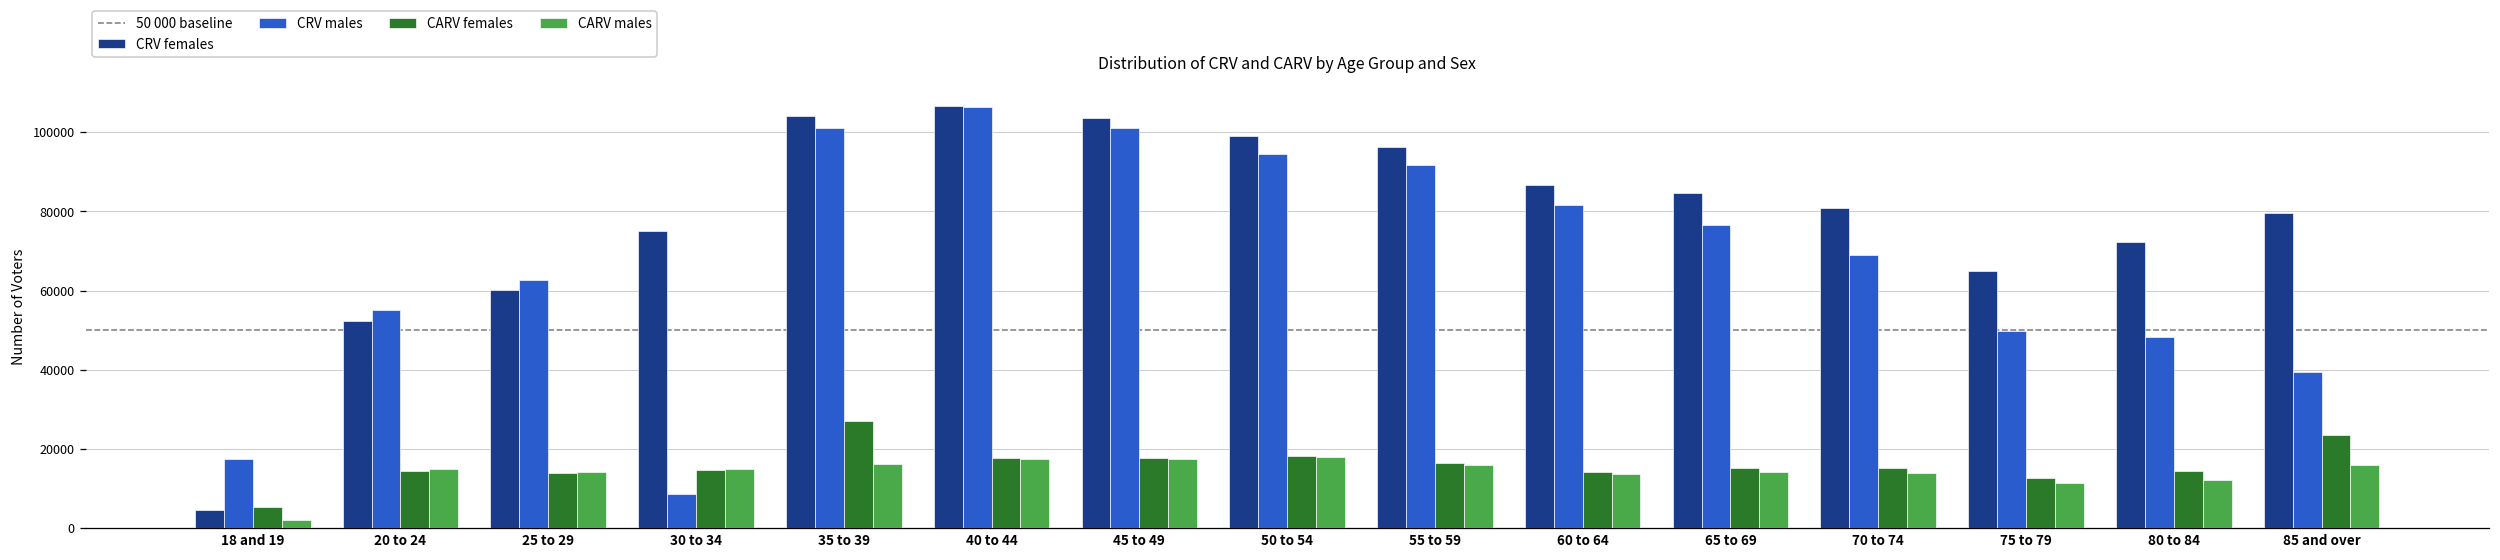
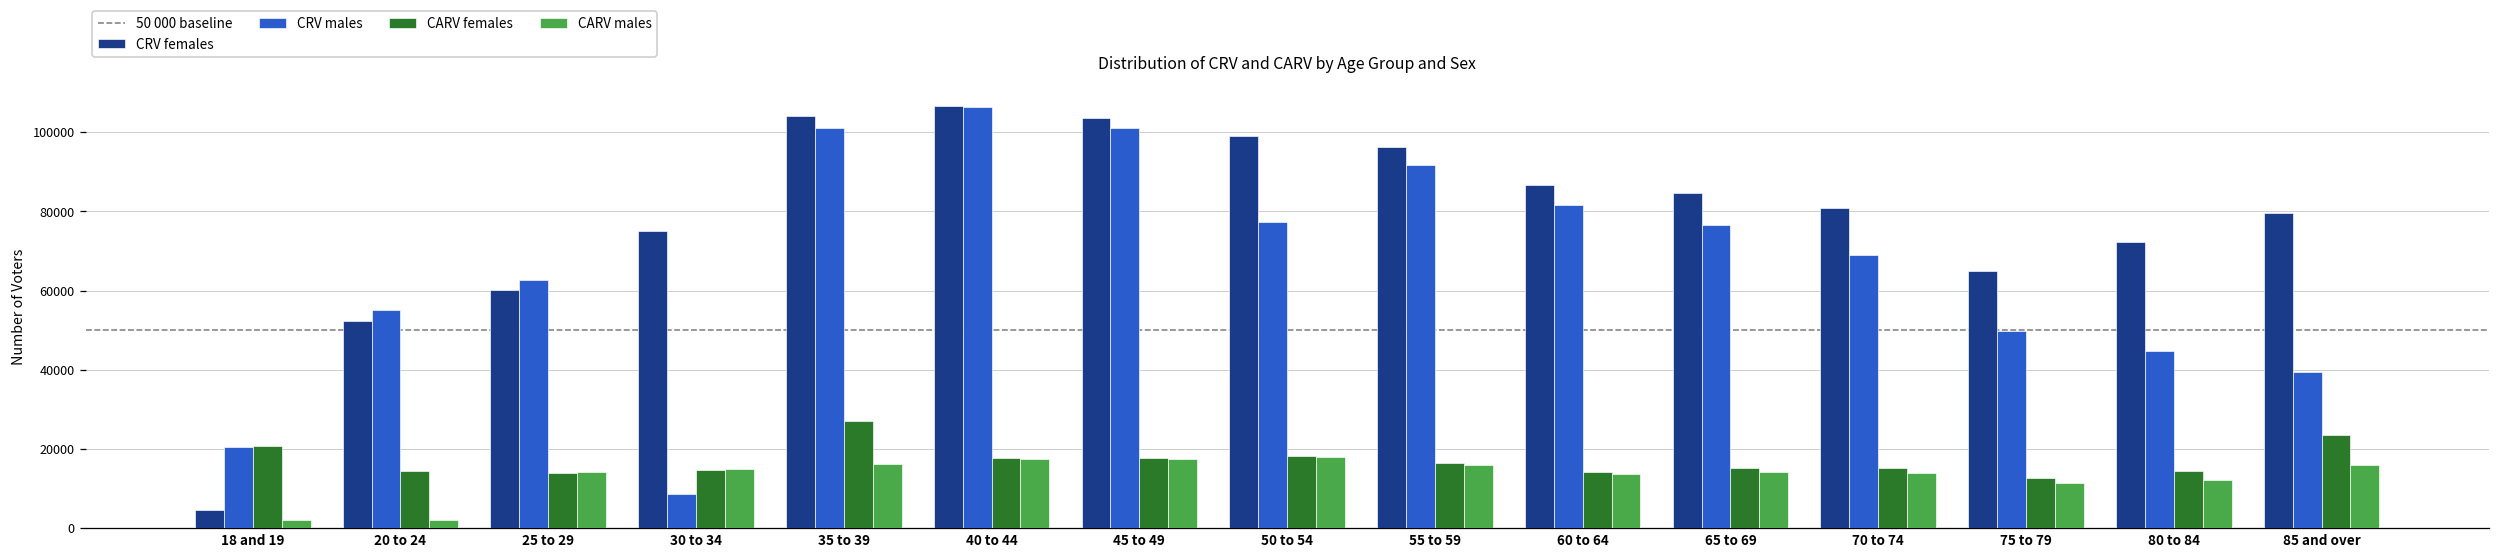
CRV males, 18 and 19: 17000 -> 20000
CARV females, 18 and 19: 5000 -> 21000
CARV males, 20 to 24: 15000 -> 2000
CRV males, 50 to 54: 95000 -> 77000
CRV males, 80 to 84: 48000 -> 45000
